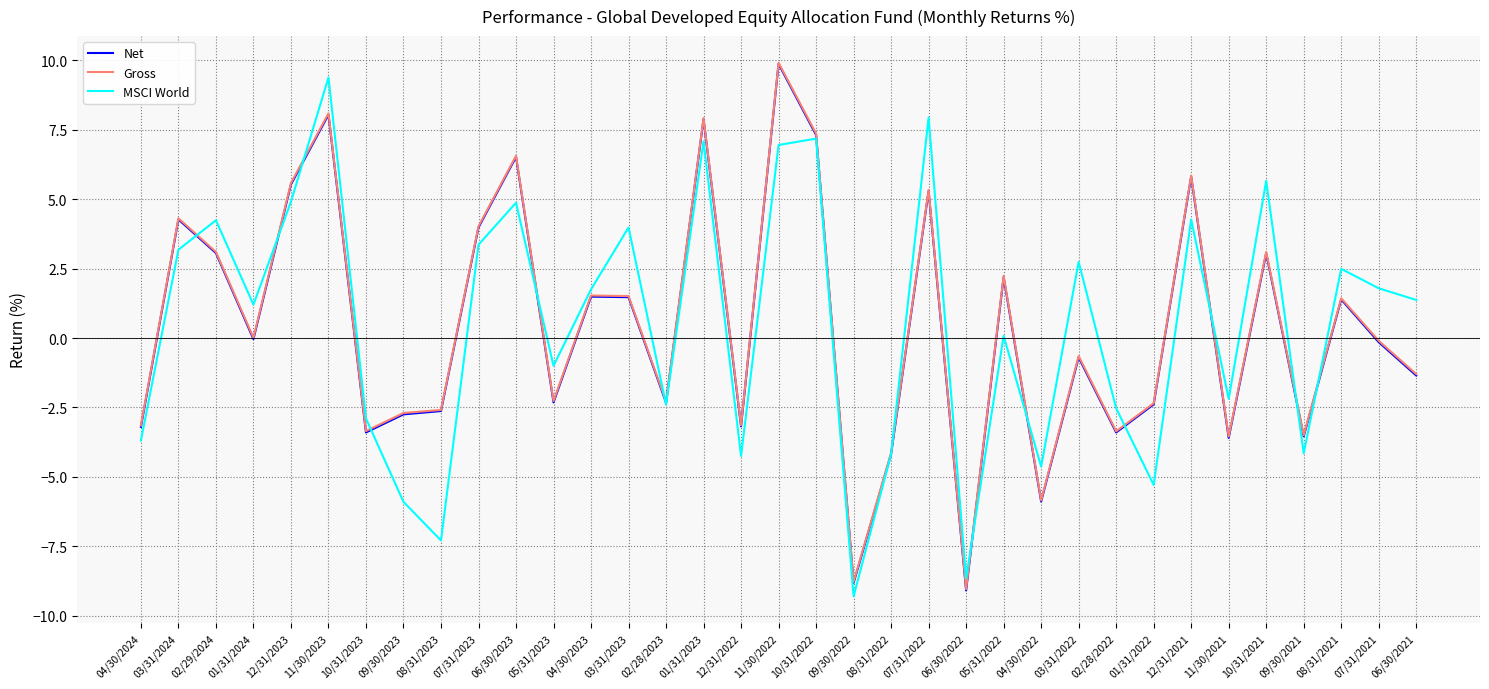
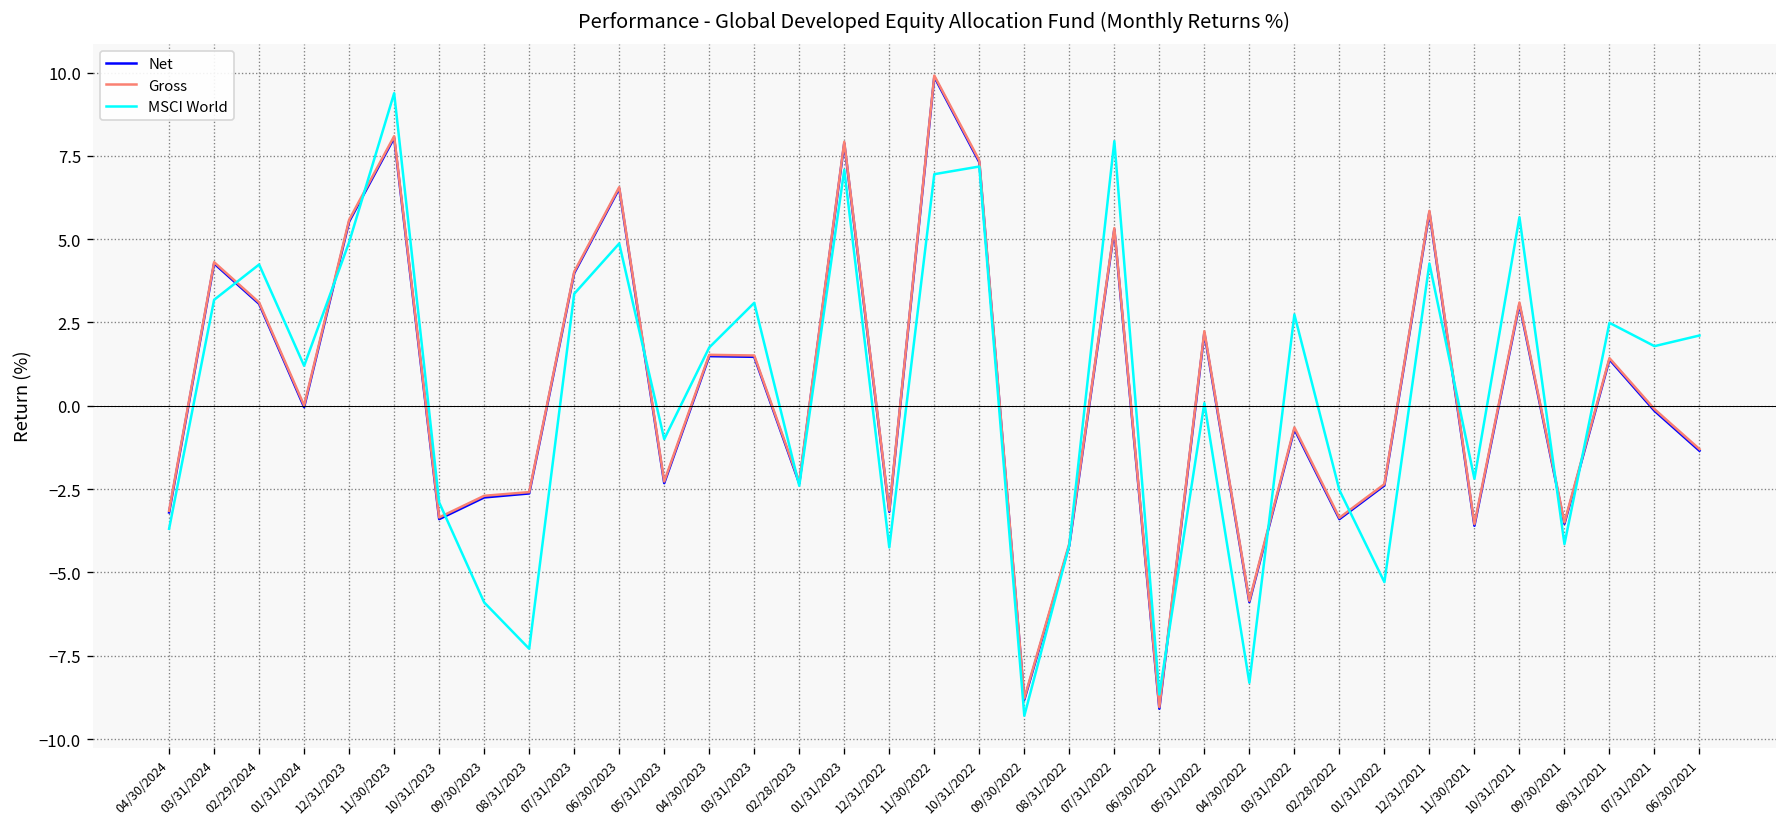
MSCI World, 03/31/2023: 4.0 -> 3.1
MSCI World, 04/30/2022: -4.6 -> -8.3
MSCI World, 06/30/2021: 1.4 -> 2.1
